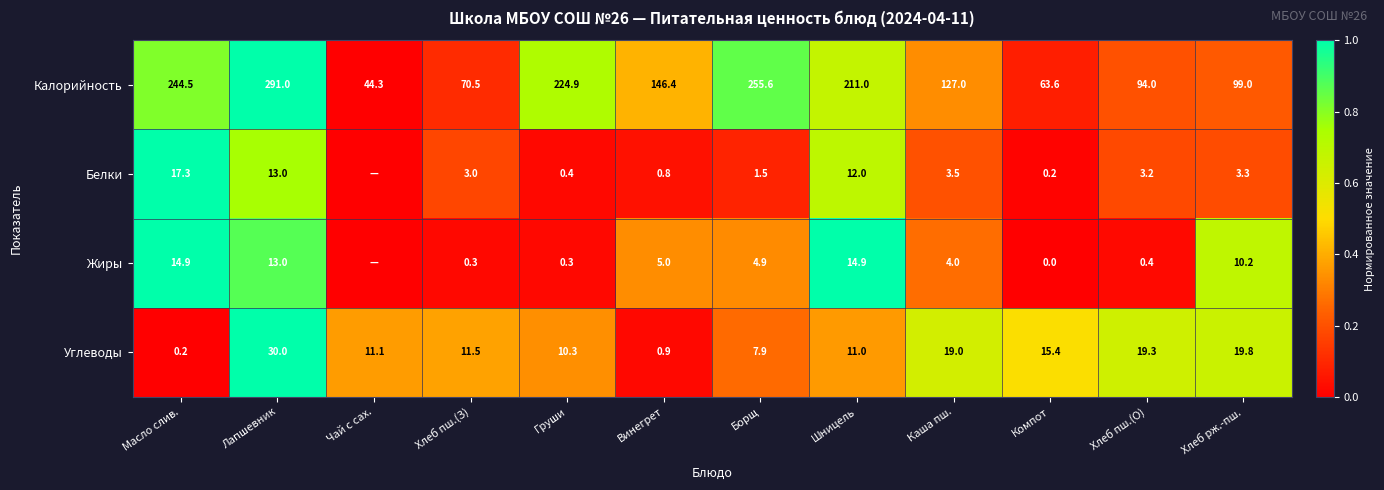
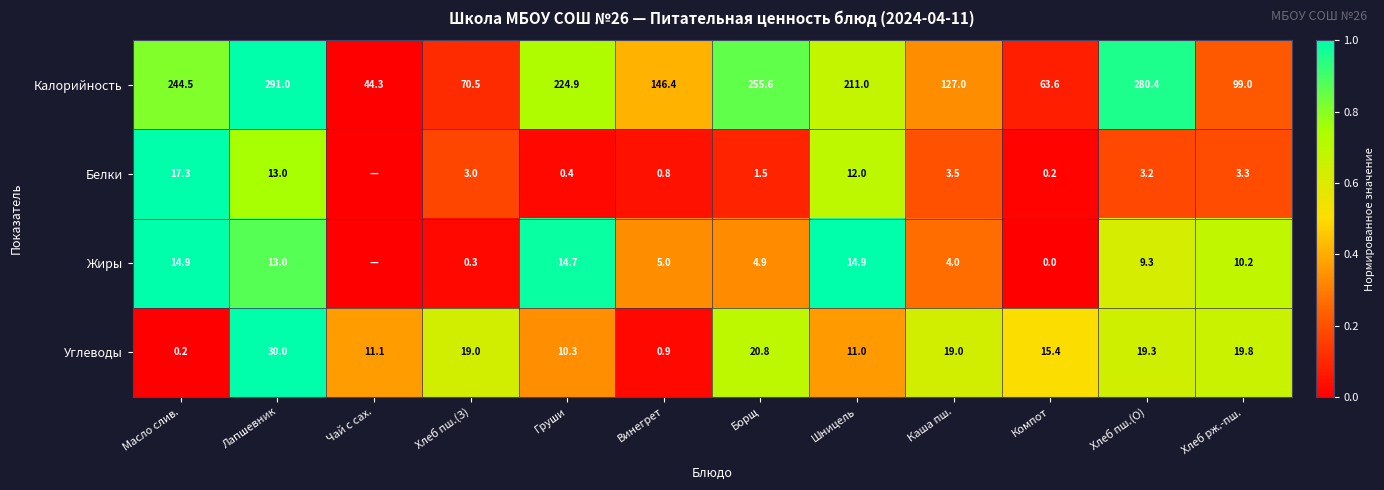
Калорийность, Хлеб пш.(О): 94.0 -> 280.4
Жиры, Груши: 0.3 -> 14.7
Жиры, Хлеб пш.(О): 0.4 -> 9.3
Углеводы, Хлеб пш.(З): 11.5 -> 19.0
Углеводы, Борщ: 7.9 -> 20.8
